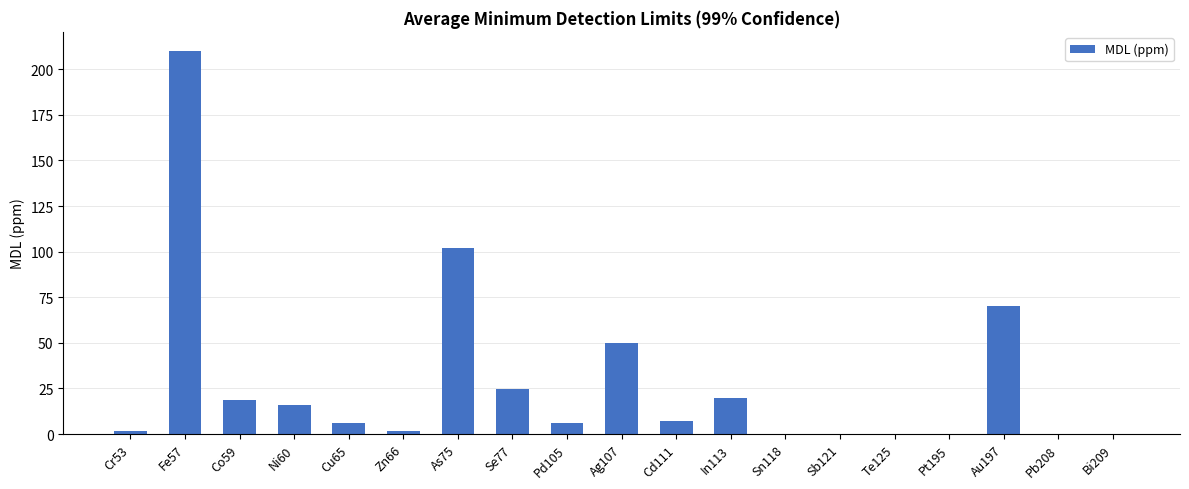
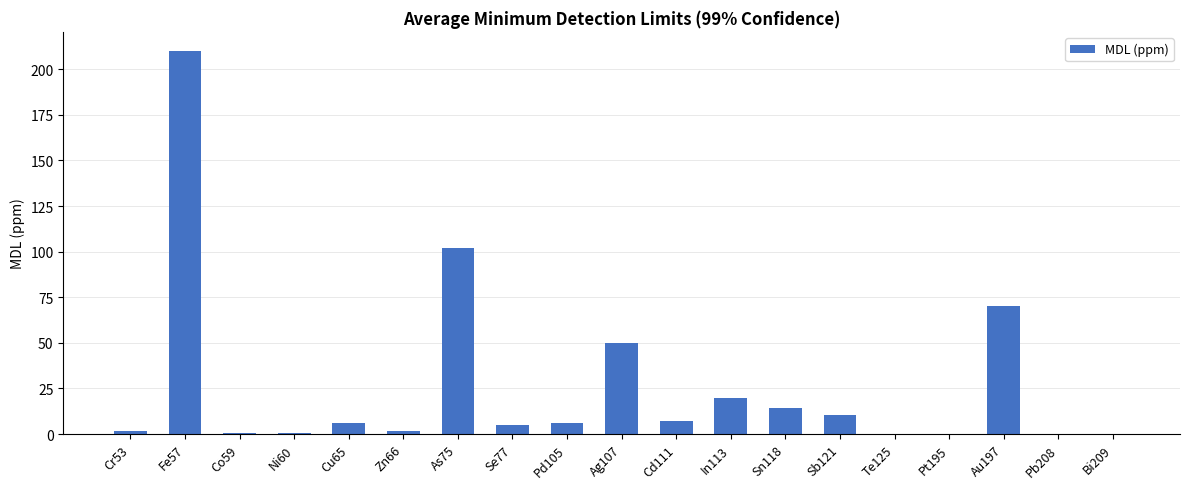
Co59: 19 -> 1
Ni60: 16 -> 1
Se77: 25 -> 5
Sn118: 0 -> 14
Sb121: 0 -> 11
